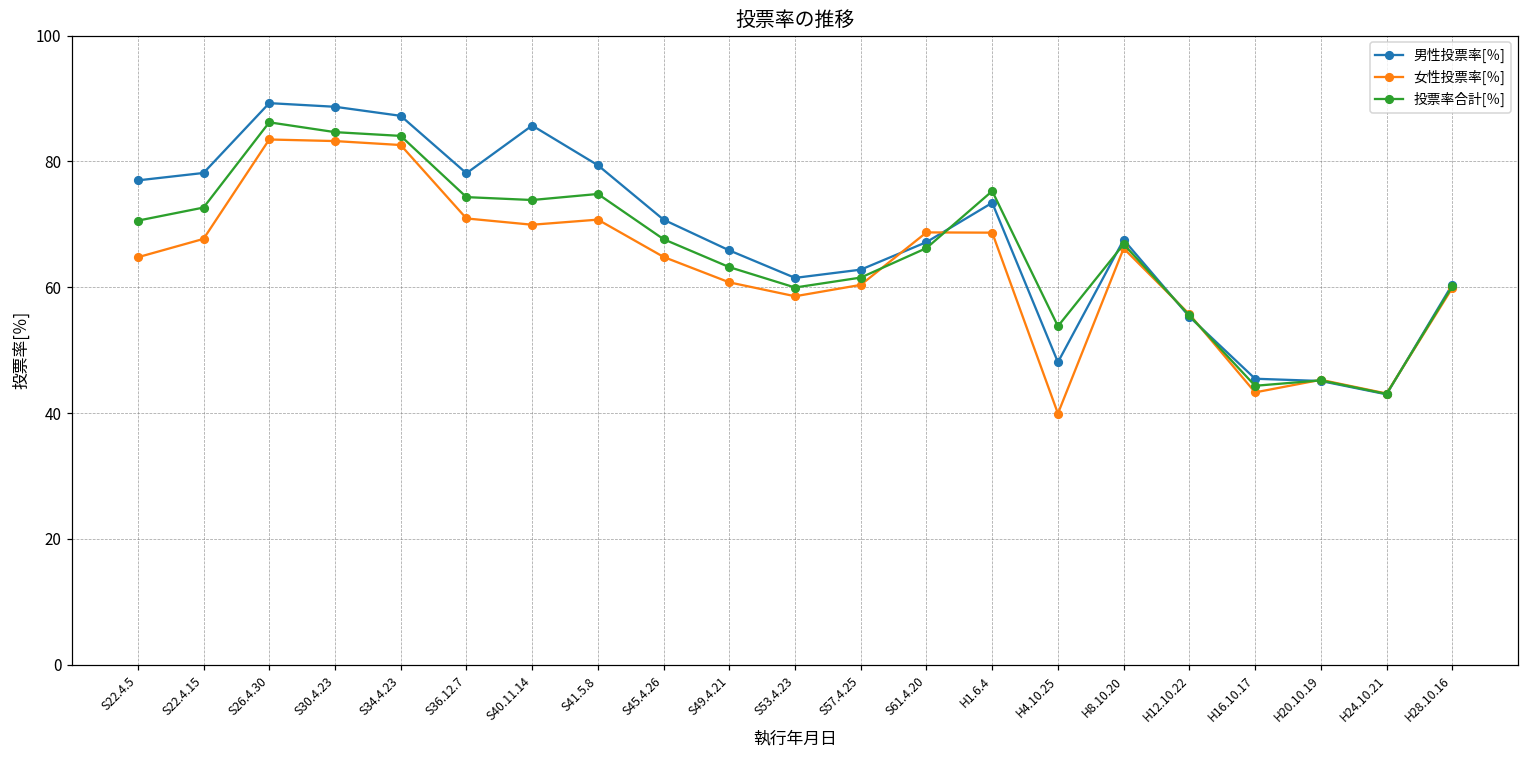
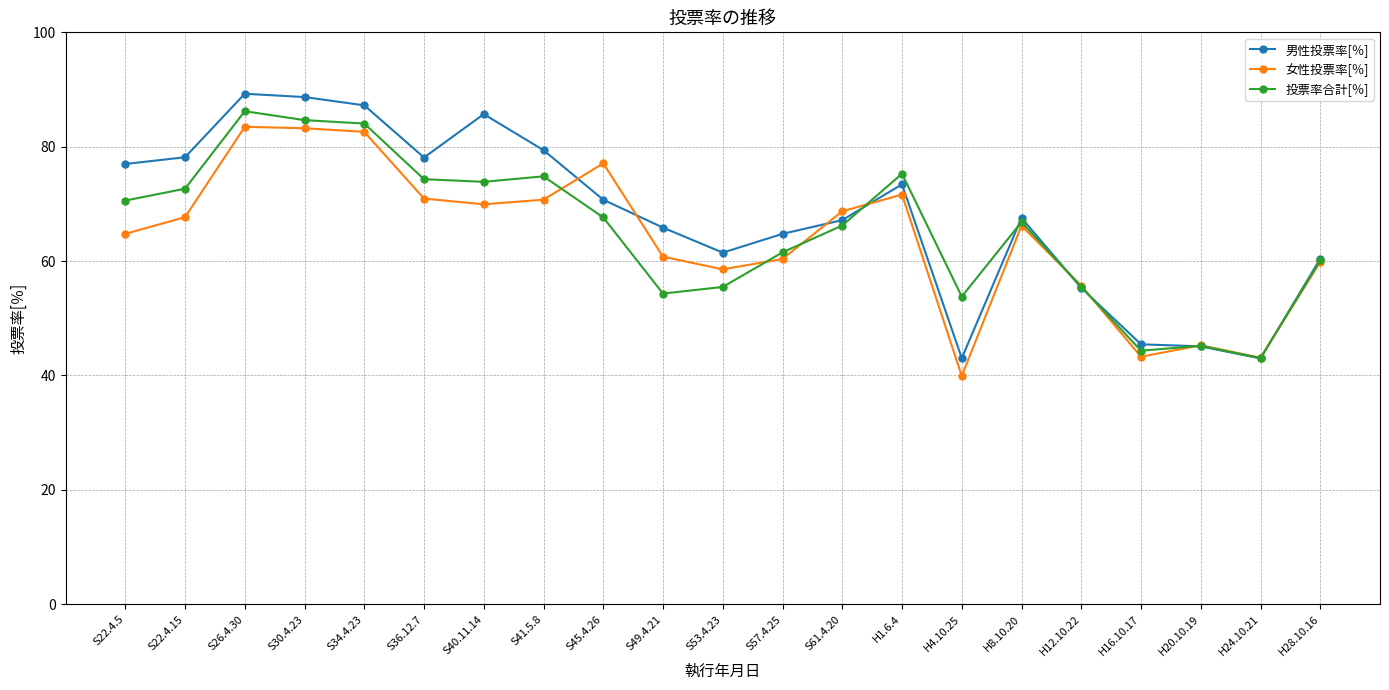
女性投票率[％], S45.4.26: 65 -> 77
投票率合計[％], S49.4.21: 63 -> 54
投票率合計[％], S53.4.23: 60 -> 55
男性投票率[％], S57.4.25: 63 -> 65
女性投票率[％], H1.6.4: 69 -> 72
男性投票率[％], H4.10.25: 48 -> 43
